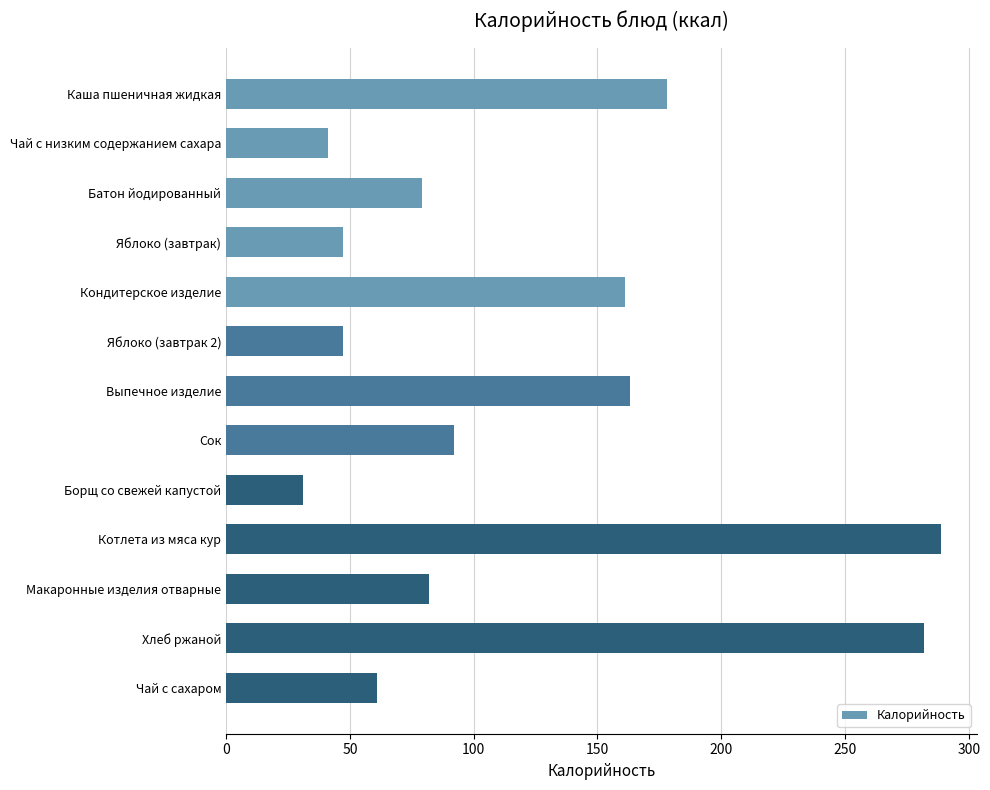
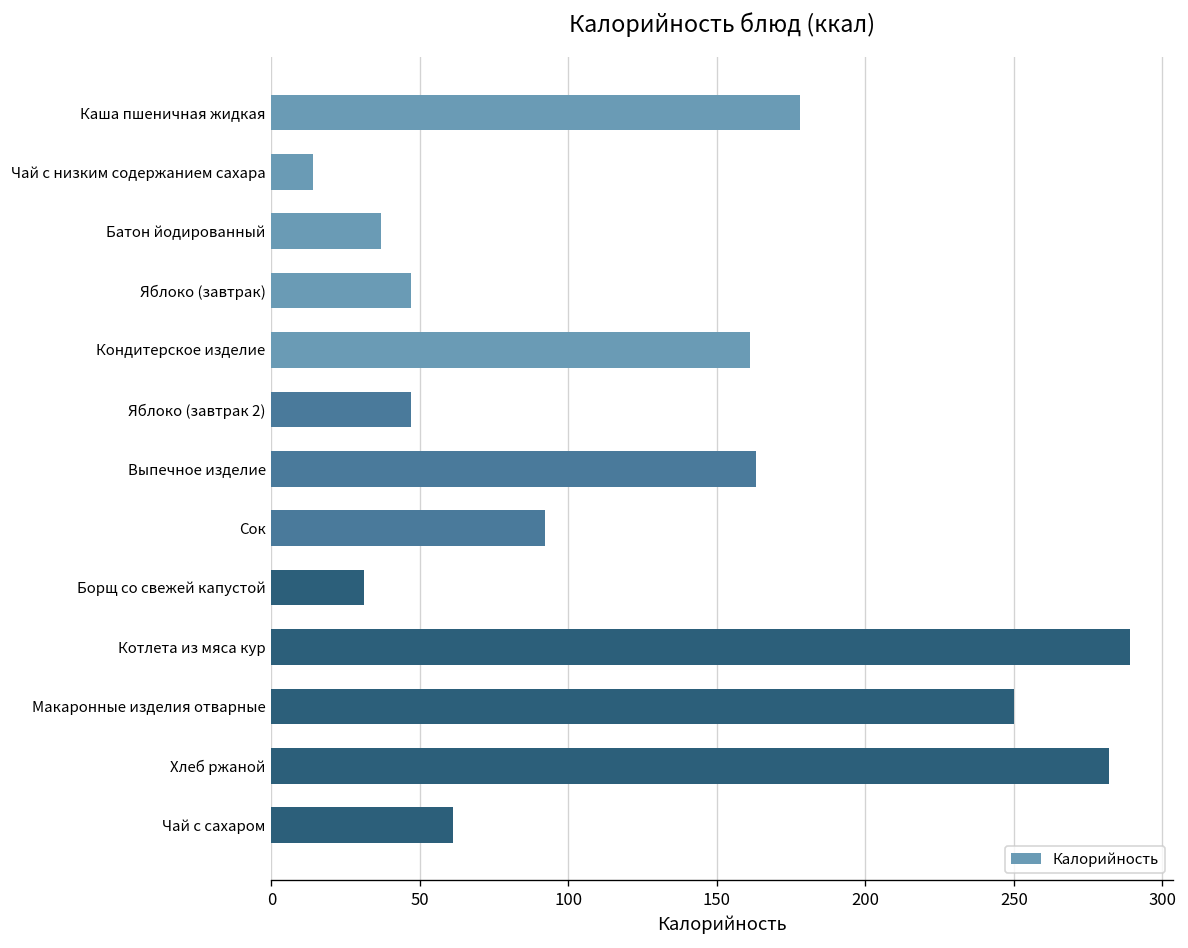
Чай с низким содержанием сахара: 41 -> 14
Батон йодированный: 79 -> 37
Макаронные изделия отварные: 82 -> 250
